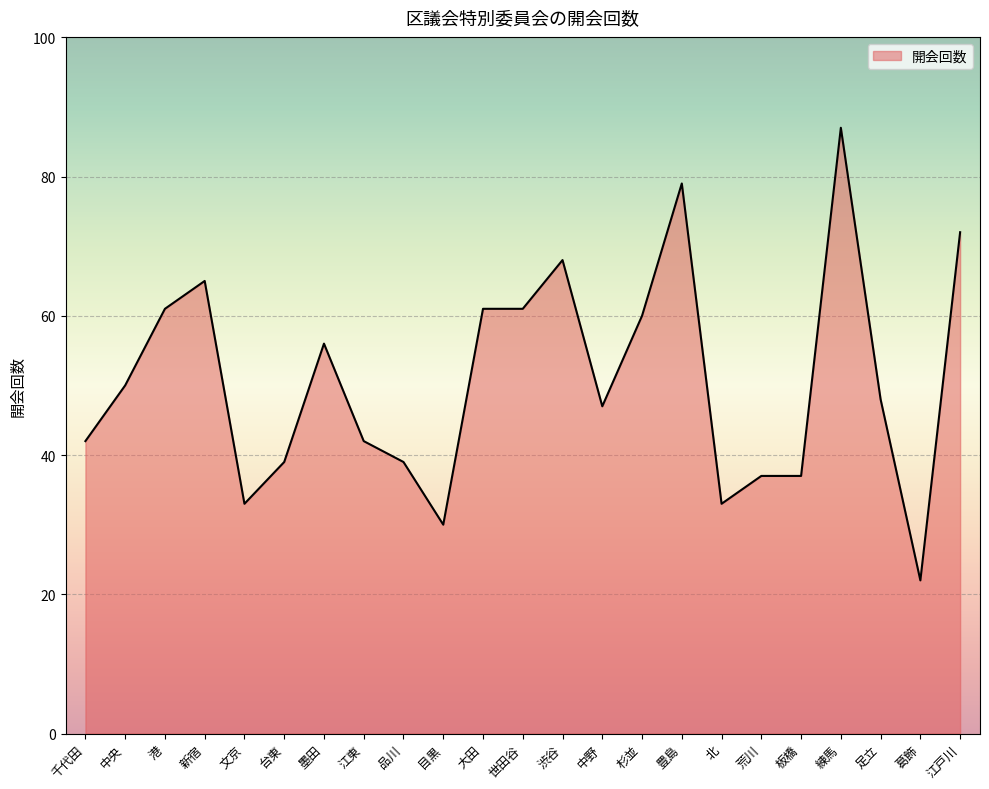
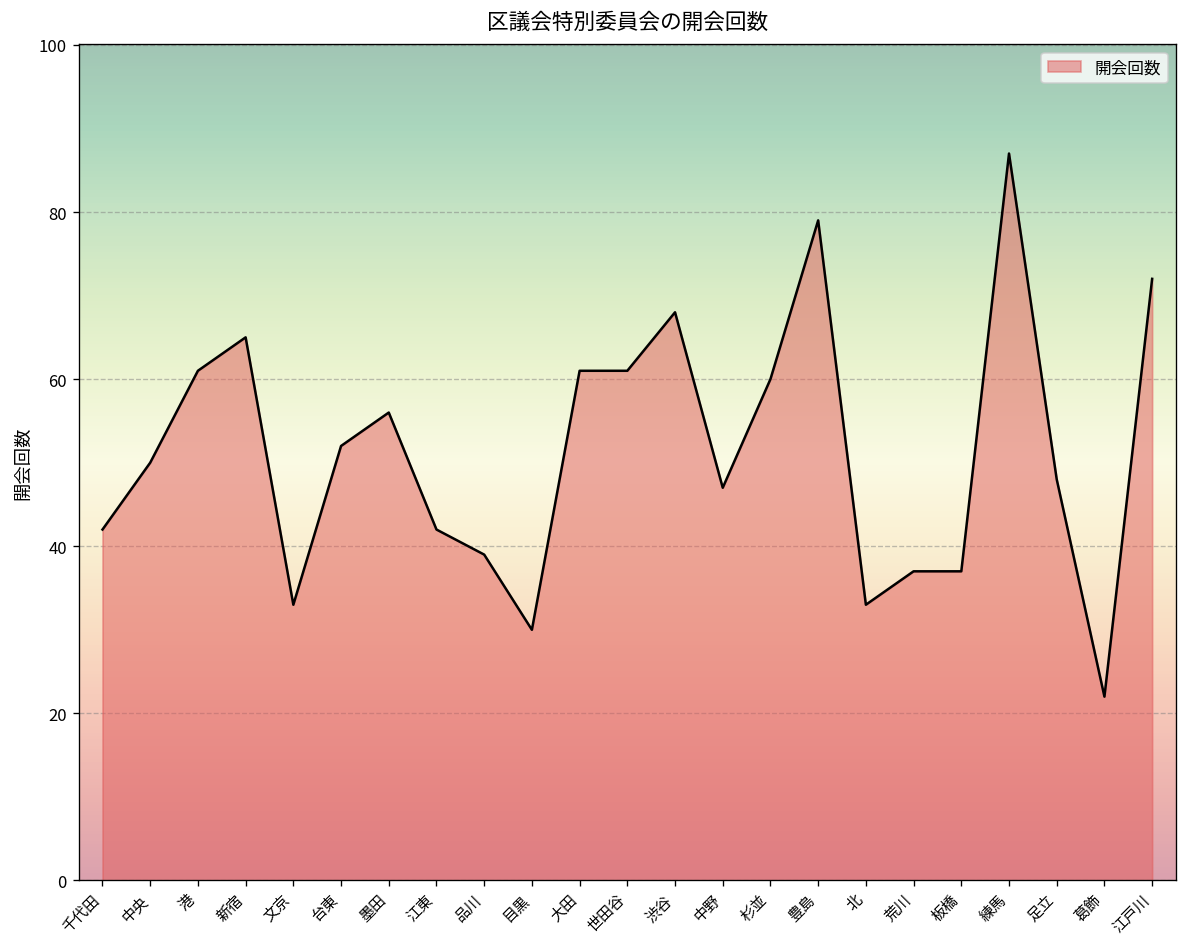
台東: 39 -> 52
